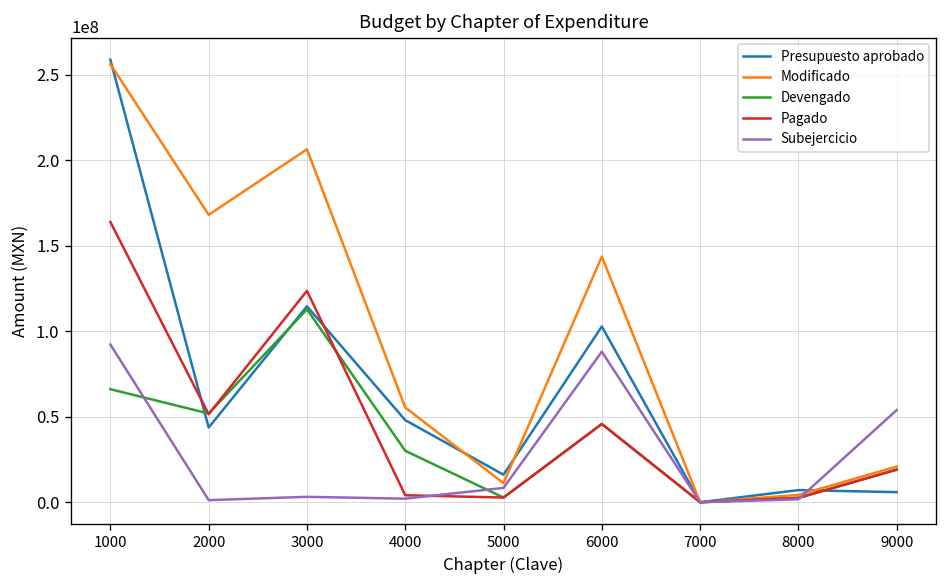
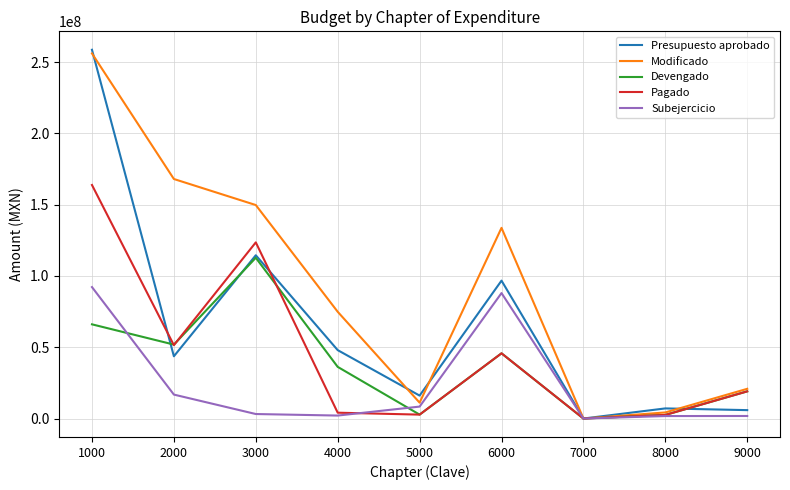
Subejercicio, 2000: 1000000 -> 17000000
Modificado, 3000: 206000000 -> 150000000
Modificado, 4000: 55000000 -> 75000000
Devengado, 4000: 30000000 -> 36000000
Presupuesto aprobado, 6000: 103000000 -> 97000000
Modificado, 6000: 144000000 -> 134000000
Subejercicio, 9000: 54000000 -> 2000000
